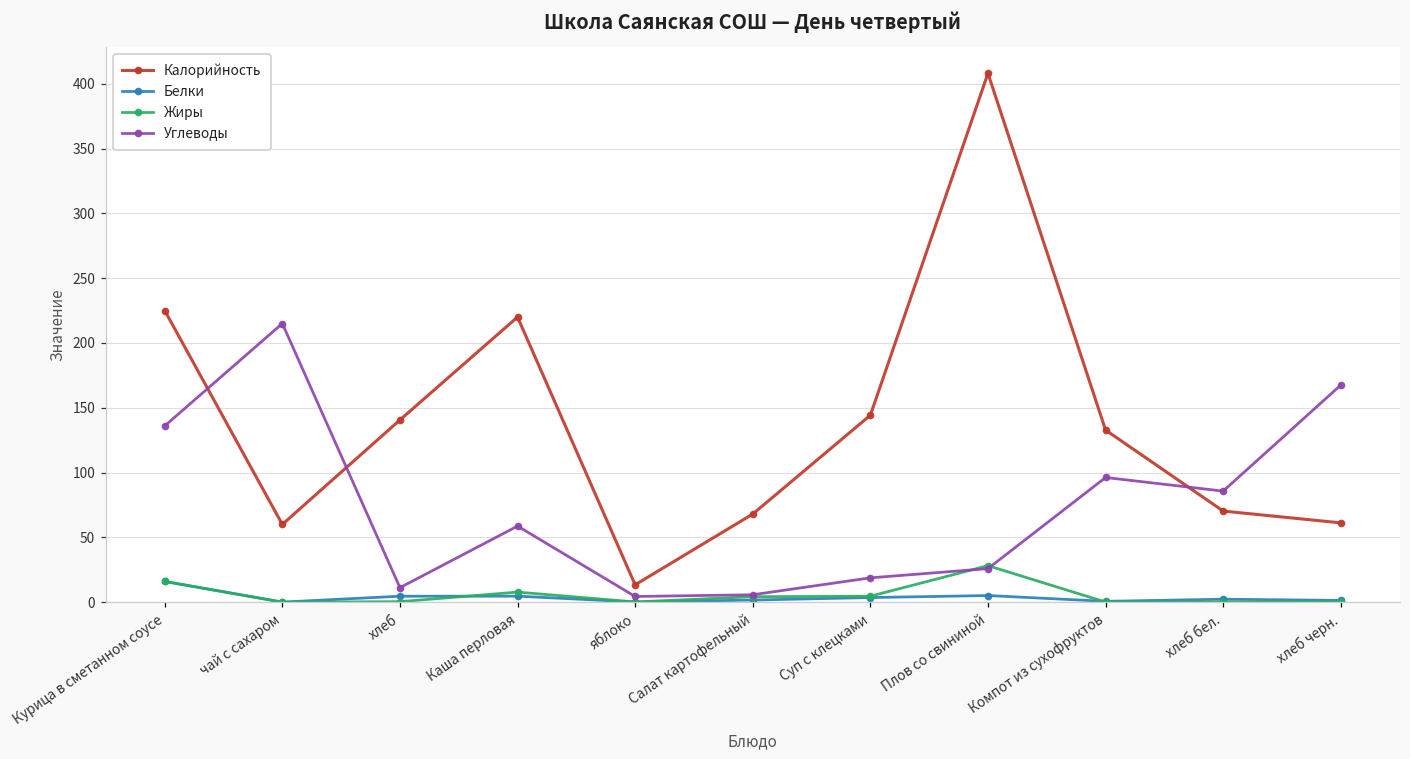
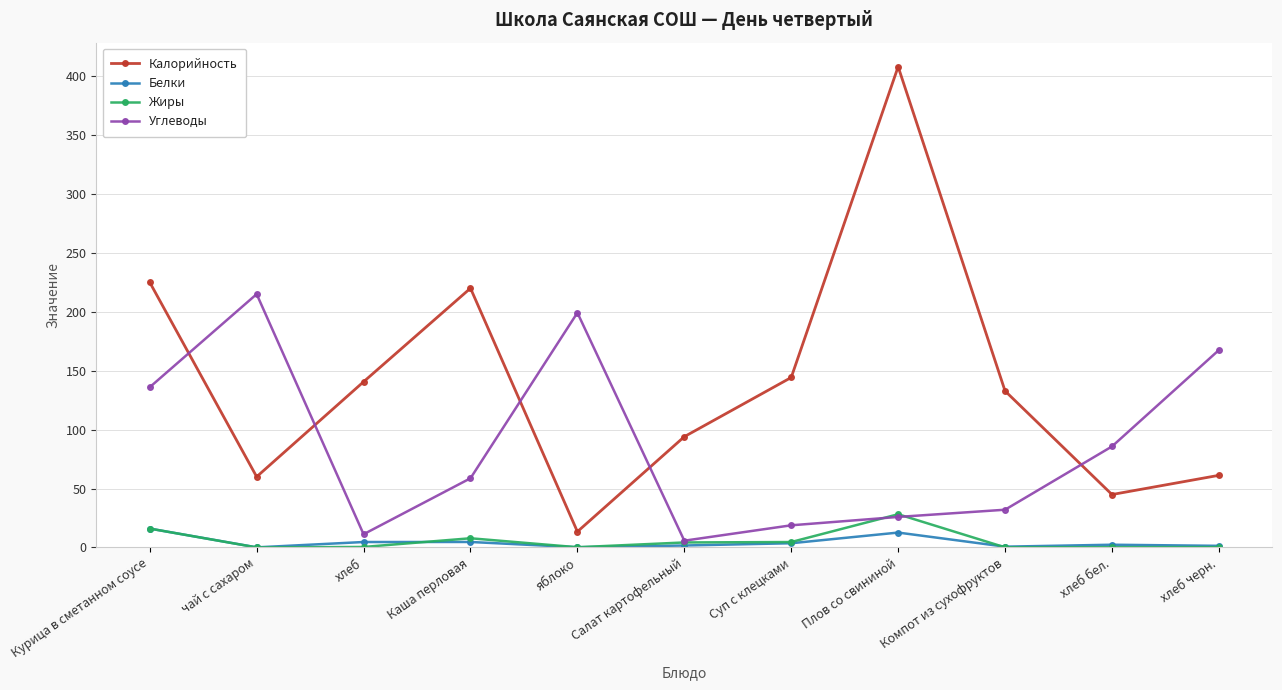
Углеводы, яблоко: 4 -> 199
Калорийность, Салат картофельный: 68 -> 94
Белки, Плов со свининой: 5 -> 13
Углеводы, Компот из сухофруктов: 96 -> 32
Калорийность, хлеб бел.: 70 -> 45
